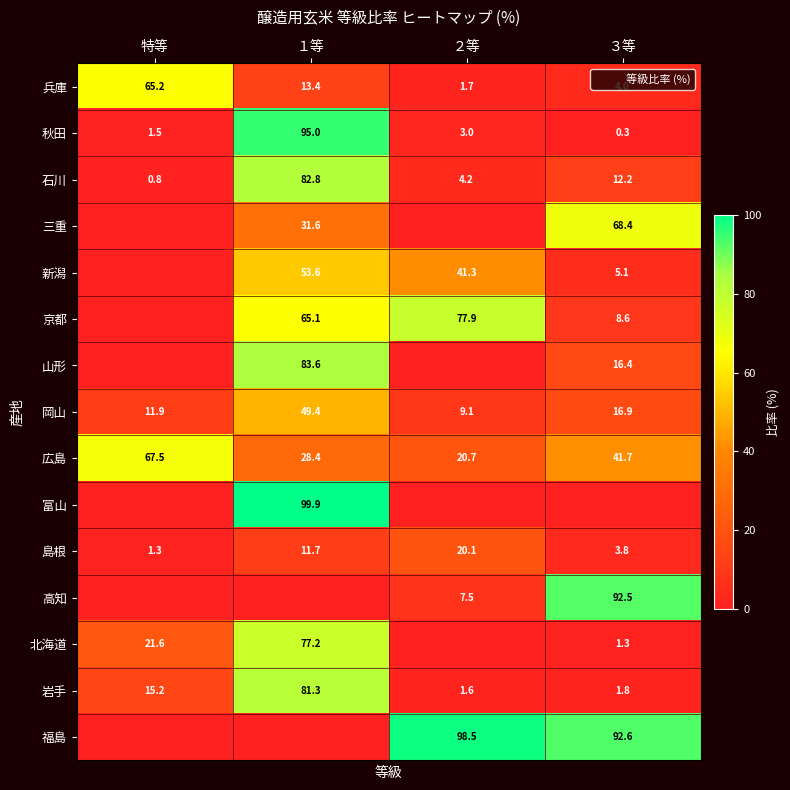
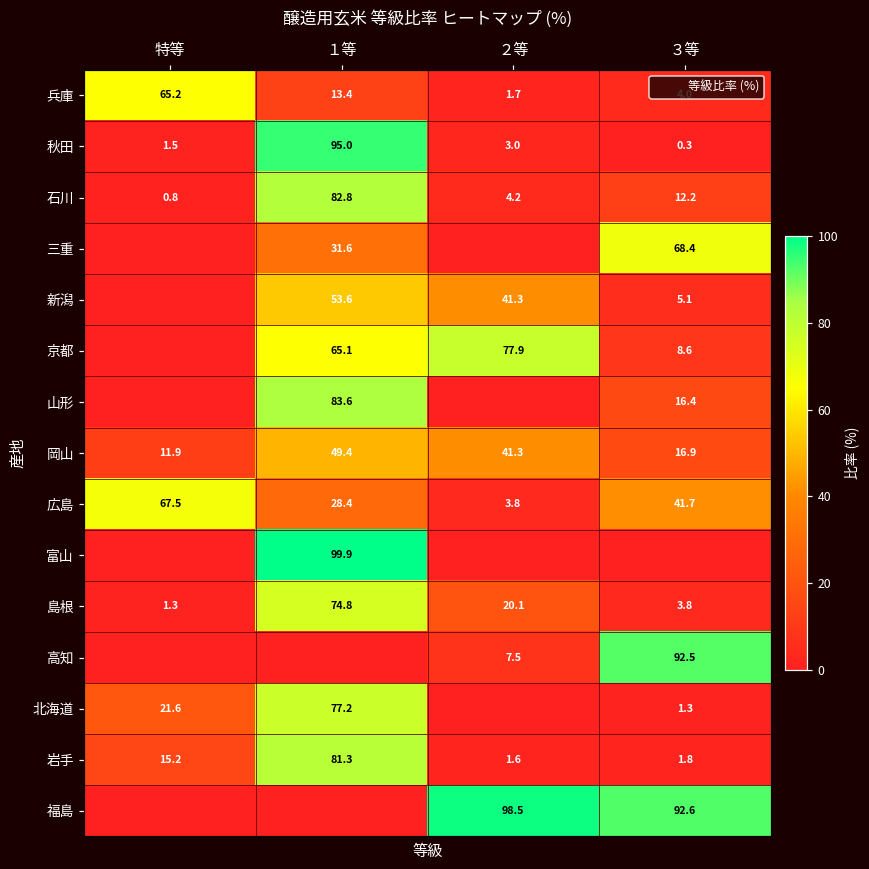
岡山, ２等: 9.1 -> 41.3
広島, ２等: 20.7 -> 3.8
島根, １等: 11.7 -> 74.8
